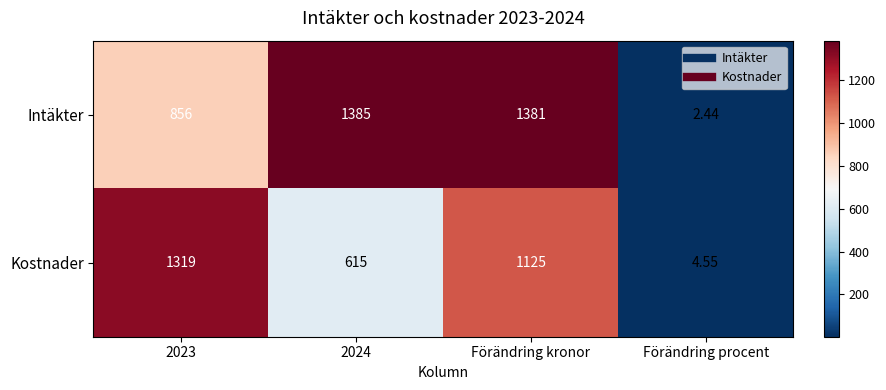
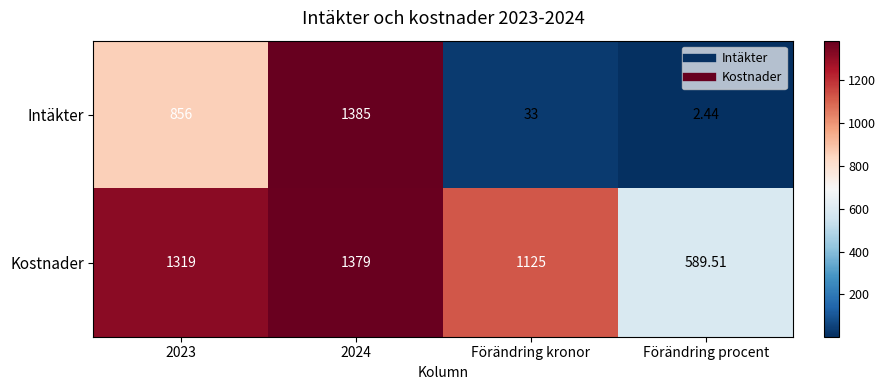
Intäkter, Förändring kronor: 1381 -> 33
Kostnader, 2024: 615 -> 1379
Kostnader, Förändring procent: 4.55 -> 589.51
